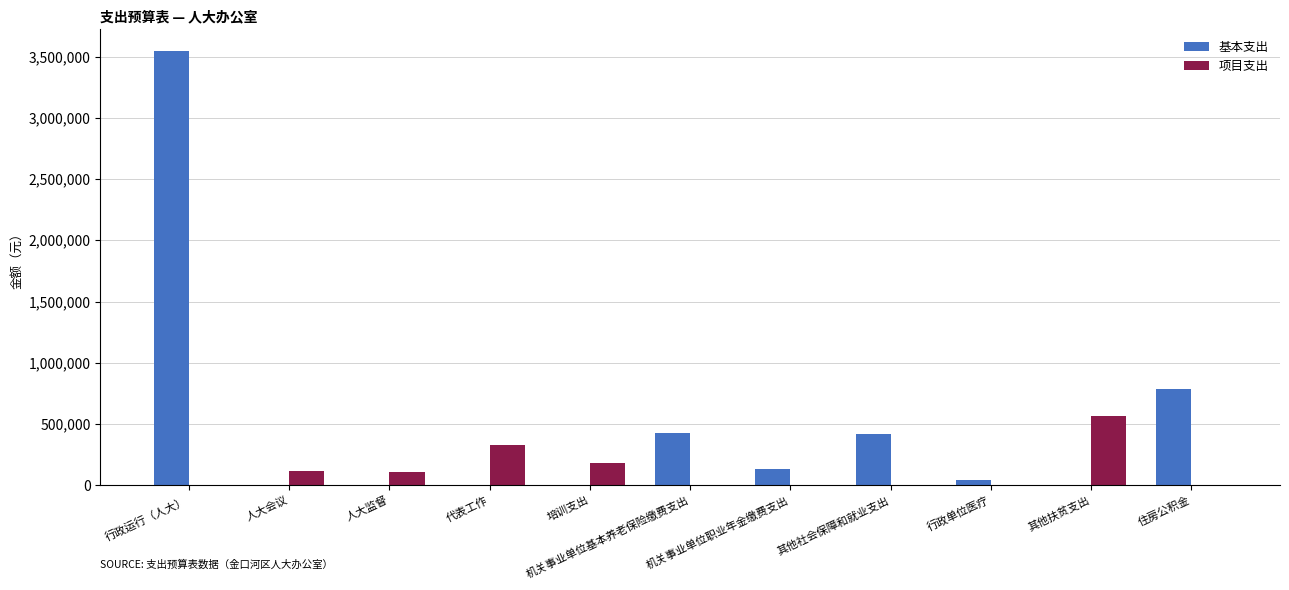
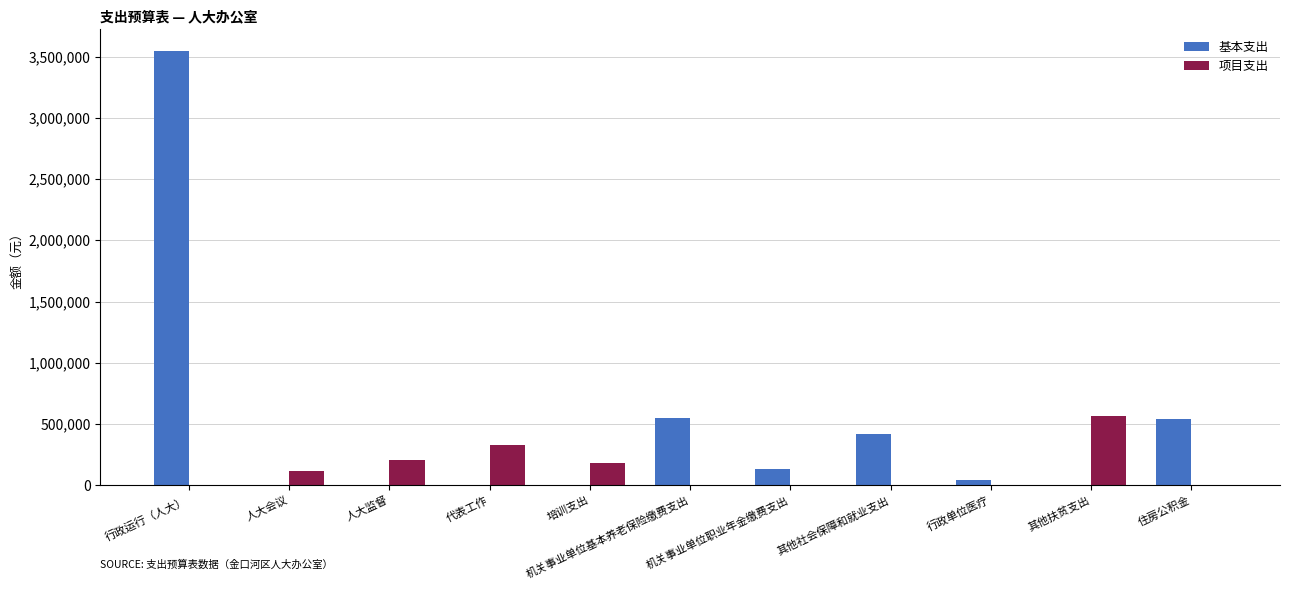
项目支出, 人大监督: 110,000 -> 210,000
基本支出, 机关事业单位基本养老保险缴费支出: 430,000 -> 550,000
基本支出, 住房公积金: 780,000 -> 540,000
